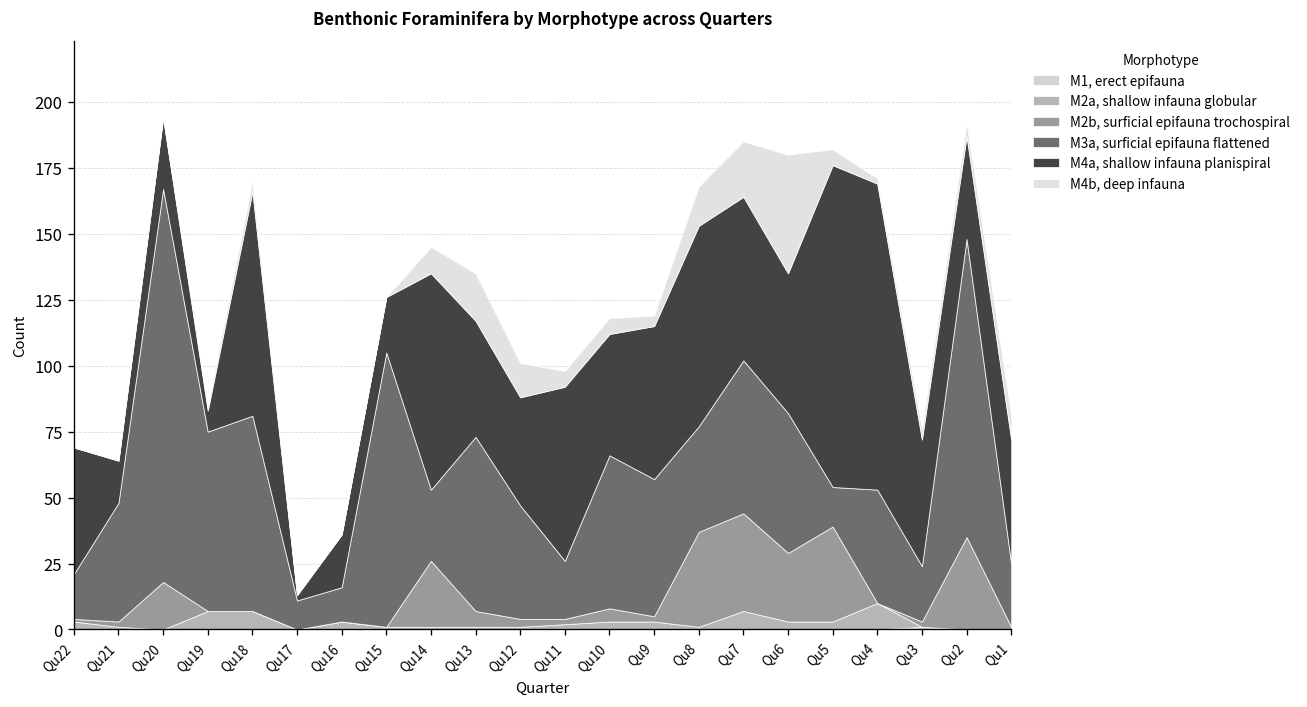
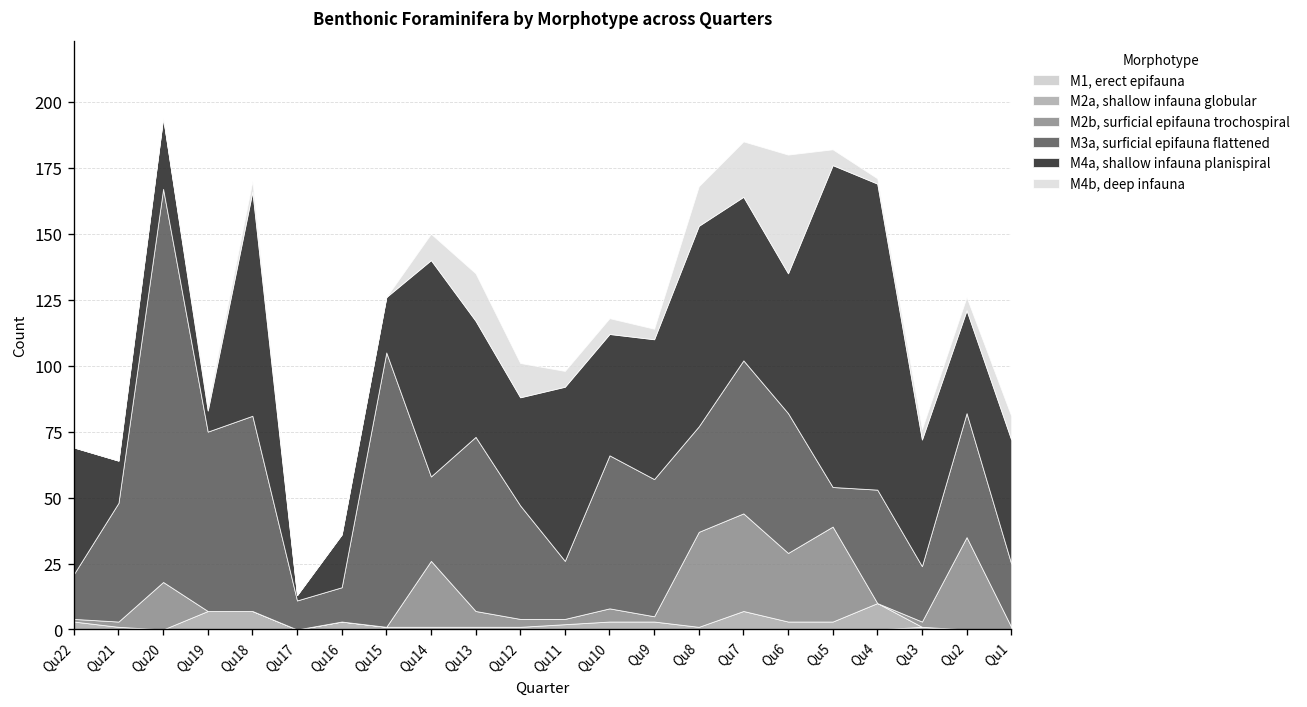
M3a, surficial epifauna flattened, Qu14: 27 -> 32
M4a, shallow infauna planispiral, Qu9: 58 -> 53
M3a, surficial epifauna flattened, Qu2: 113 -> 47
